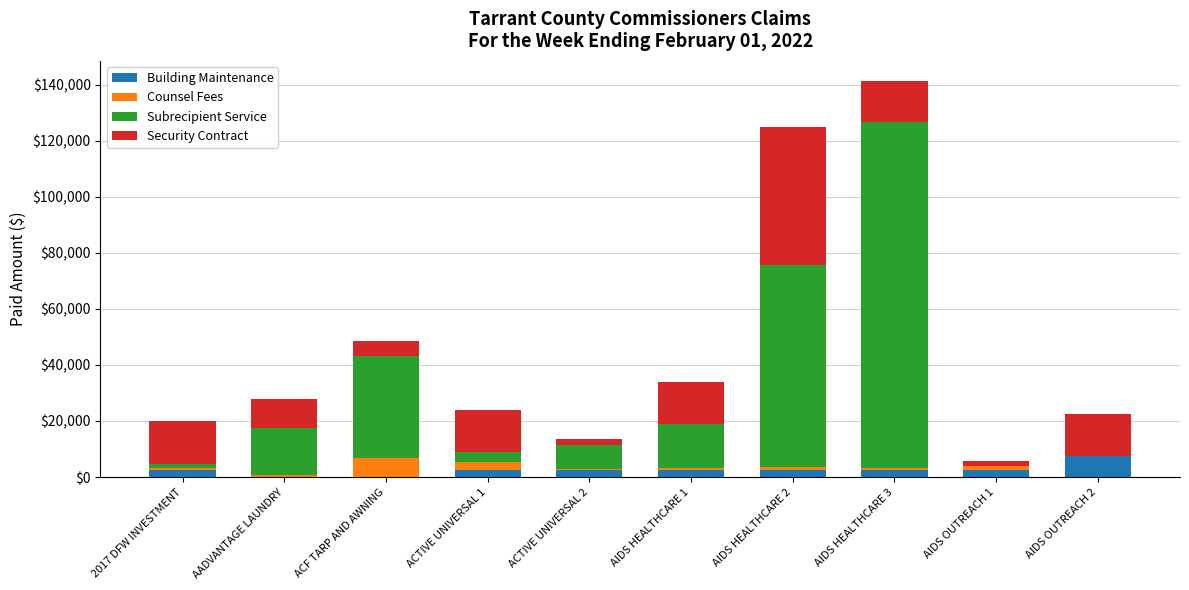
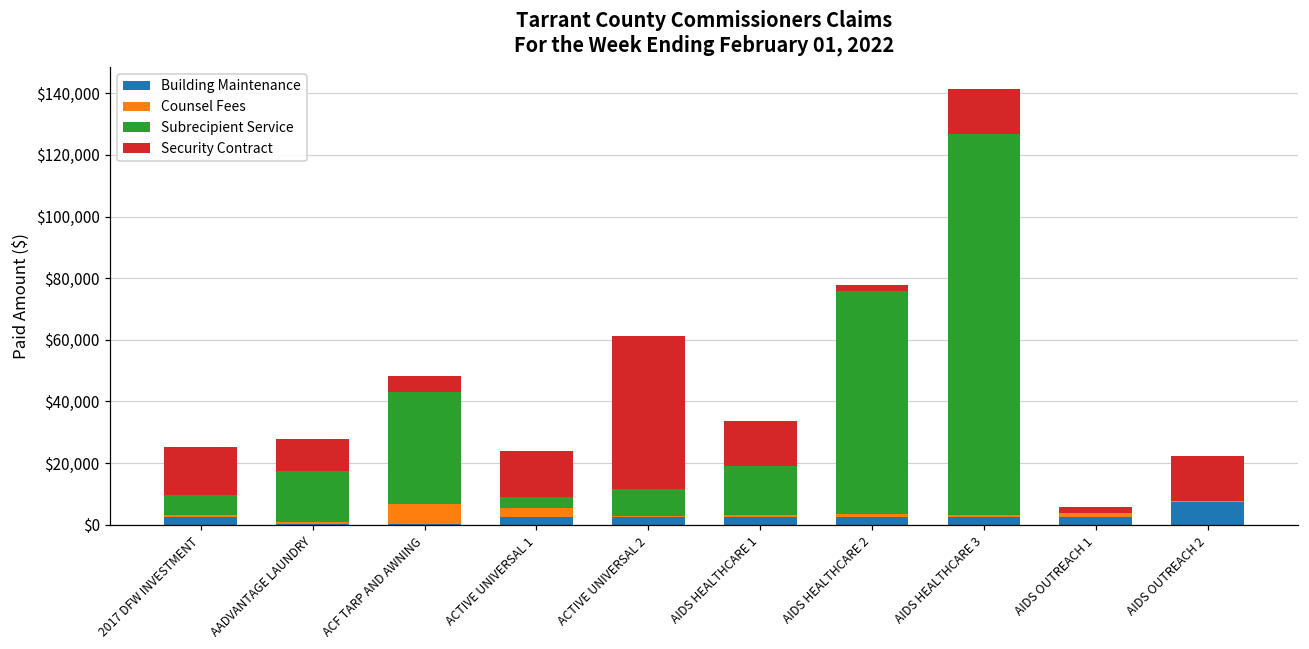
Subrecipient Service, 2017 DFW INVESTMENT: $2,000 -> $7,000
Security Contract, ACTIVE UNIVERSAL 2: $2,000 -> $50,000
Security Contract, AIDS HEALTHCARE 2: $49,000 -> $2,000
